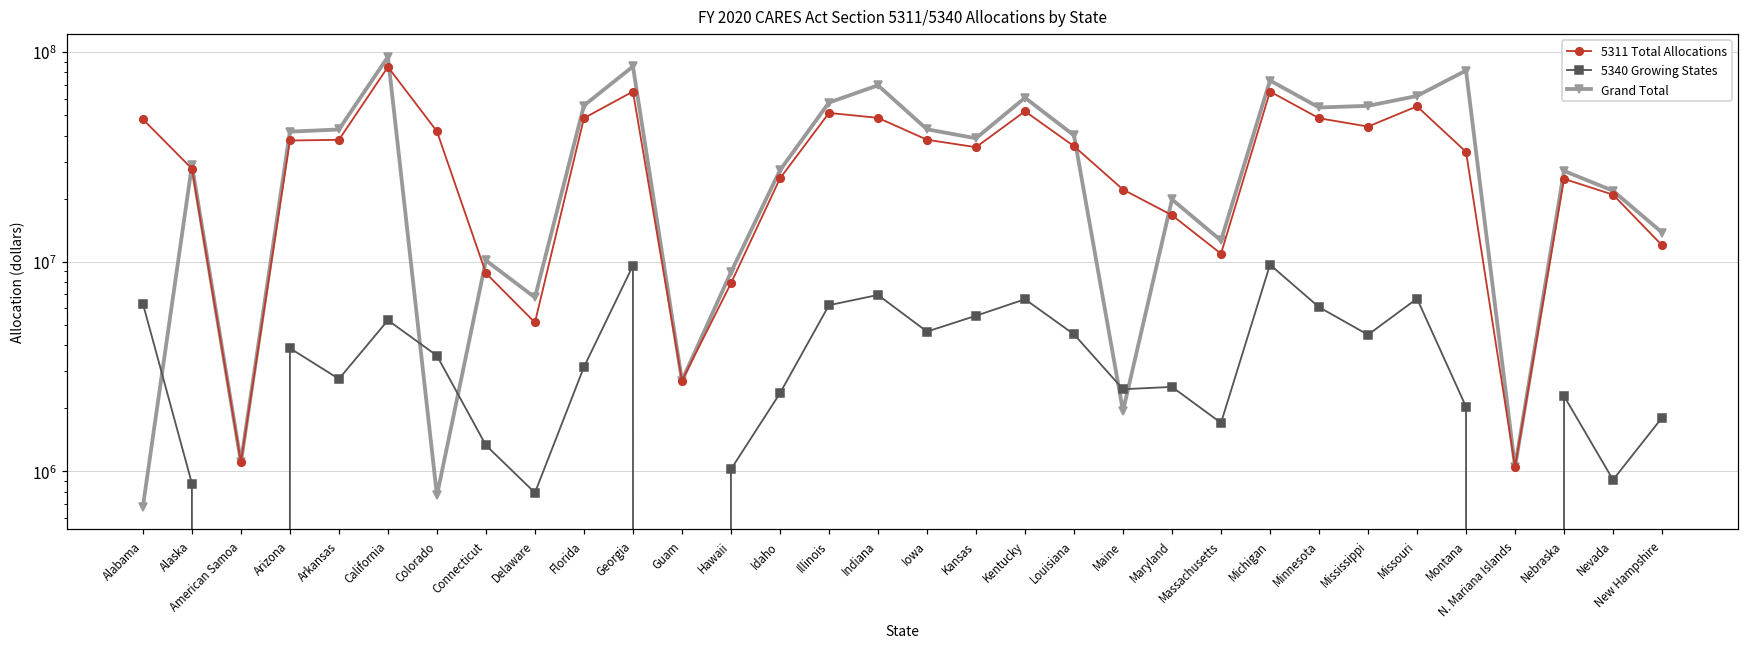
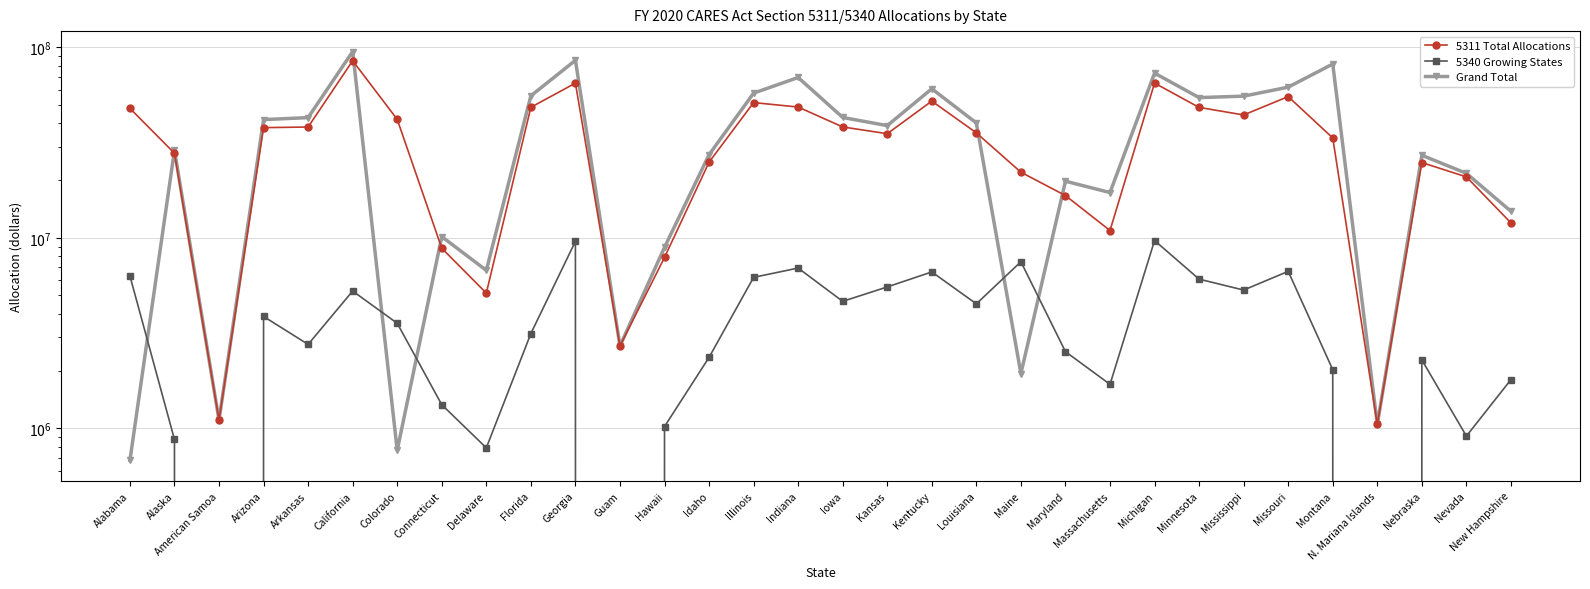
5340 Growing States, Maine: 2500000 -> 7500000
Grand Total, Massachusetts: 13000000 -> 17000000
5340 Growing States, Mississippi: 4500000 -> 5300000
